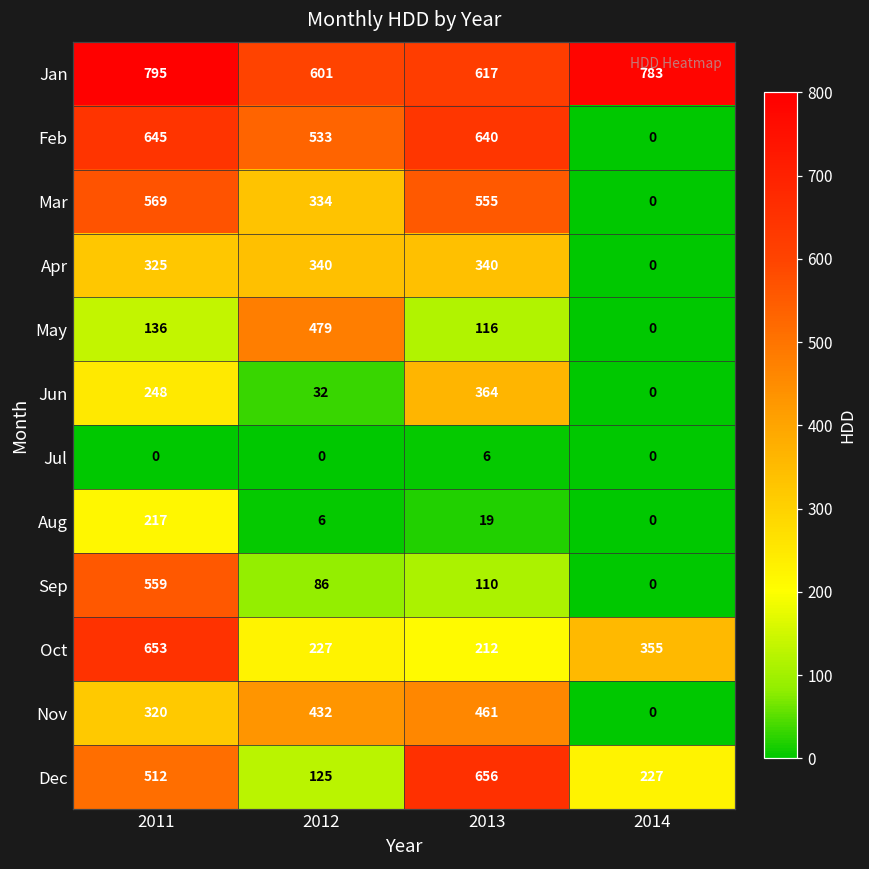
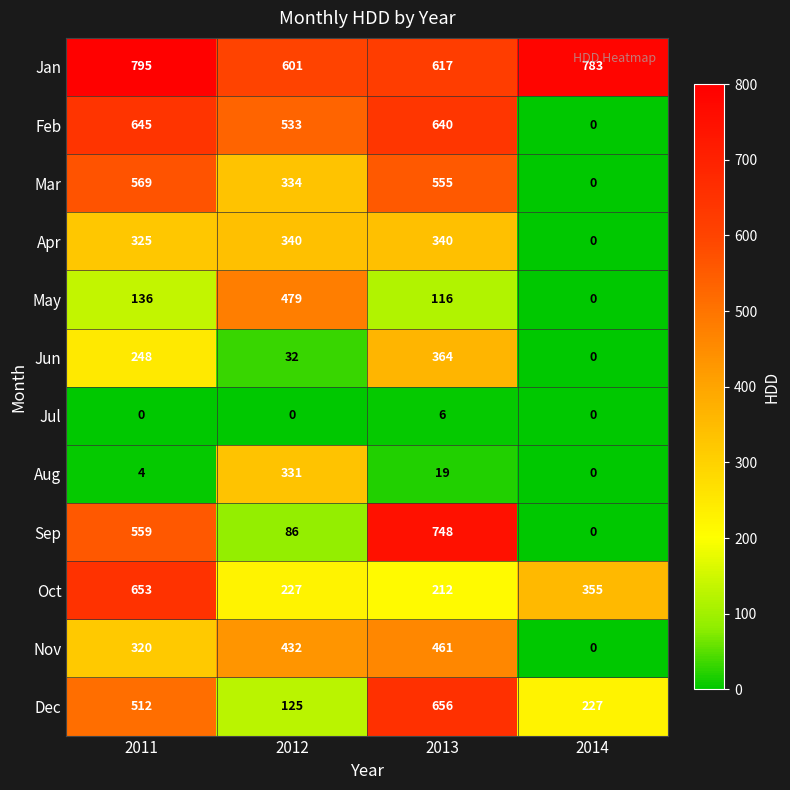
Aug, 2011: 217 -> 4
Aug, 2012: 6 -> 331
Sep, 2013: 110 -> 748
